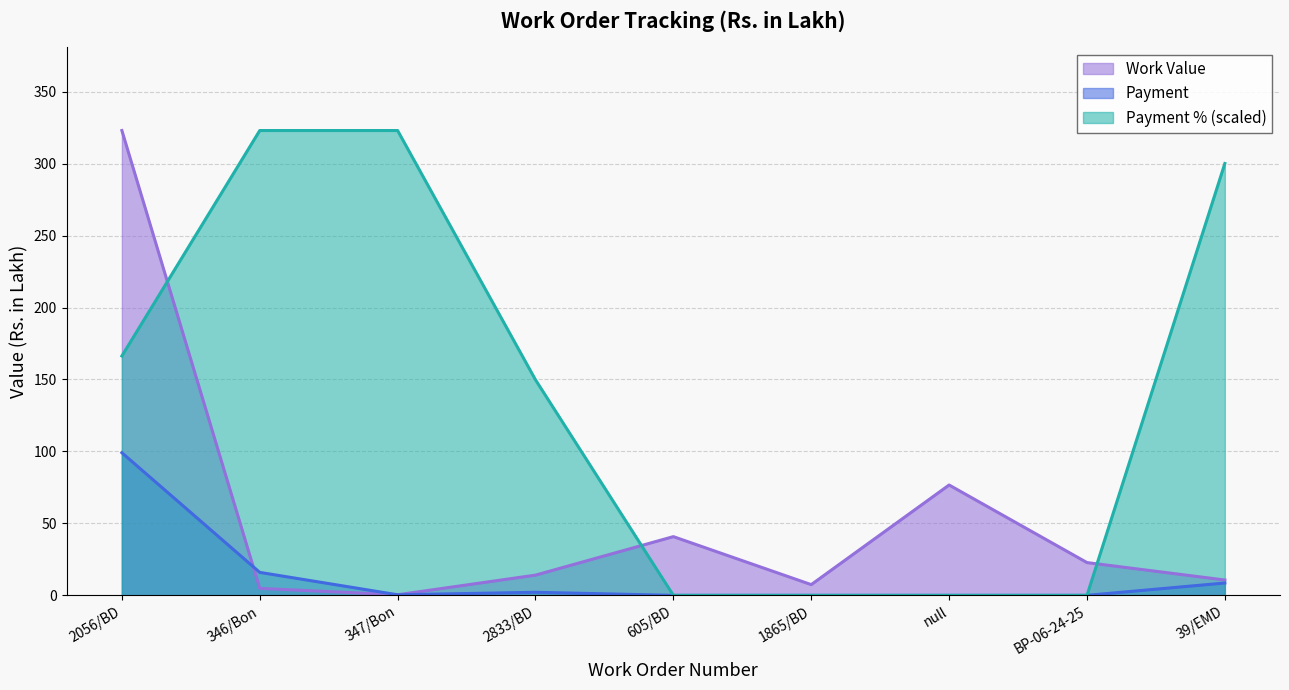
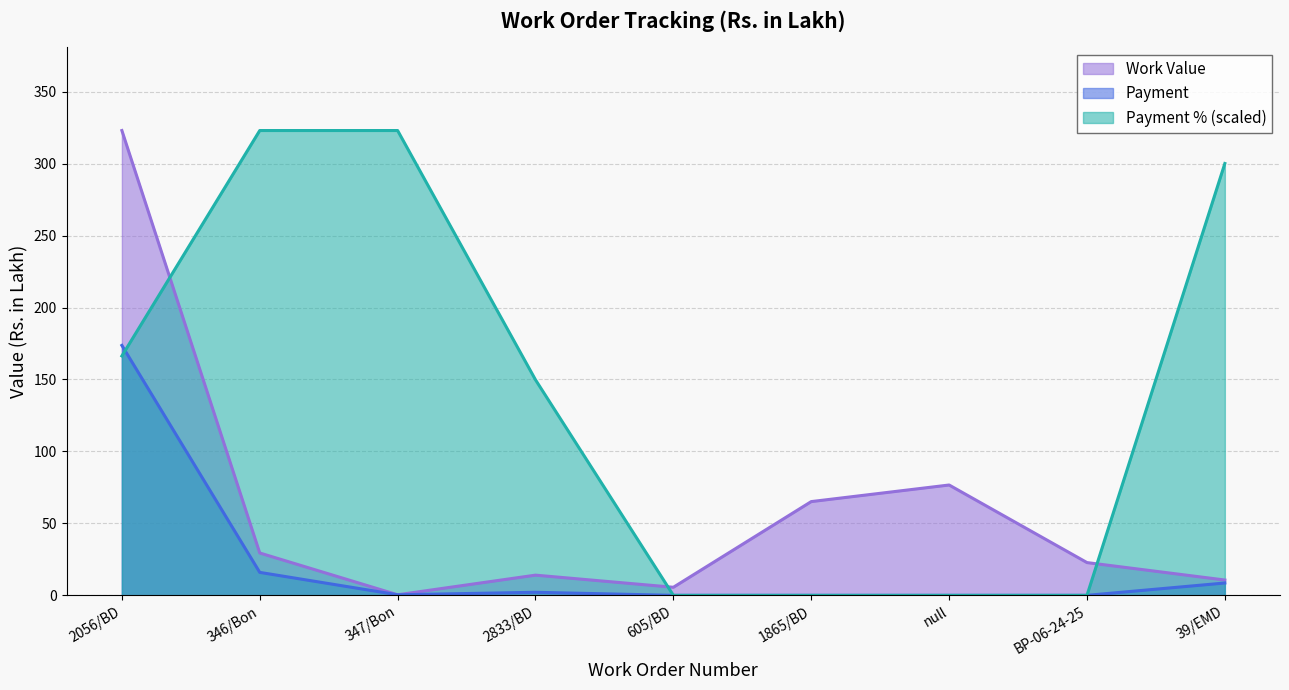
Payment, 2056/BD: 99 -> 174
Work Value, 346/Bon: 5 -> 29
Work Value, 605/BD: 41 -> 6
Work Value, 1865/BD: 7 -> 65
